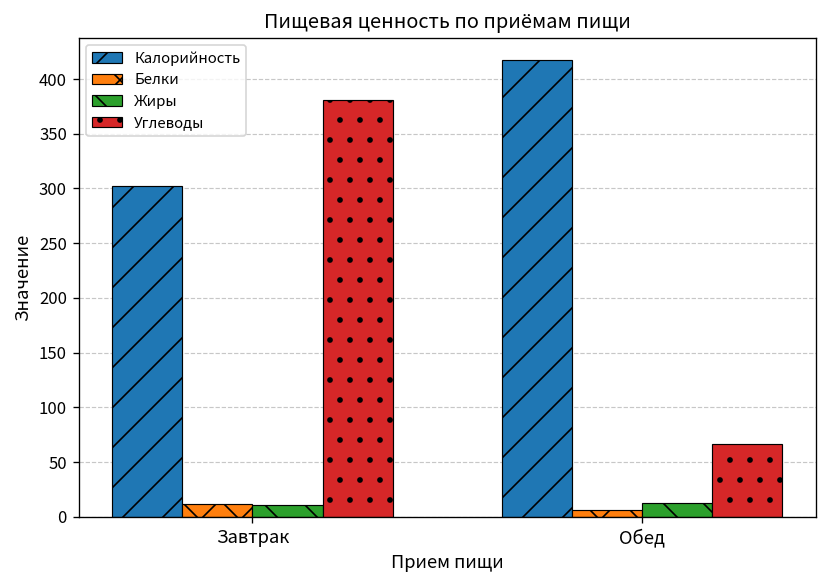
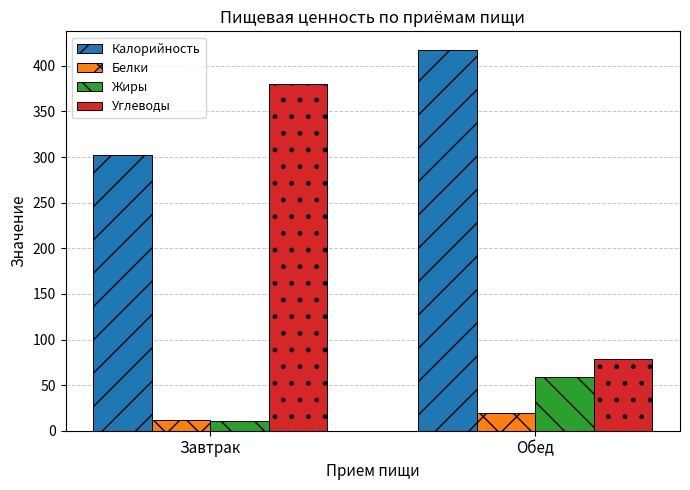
Белки, Обед: 10 -> 20
Жиры, Обед: 10 -> 60
Углеводы, Обед: 70 -> 80
